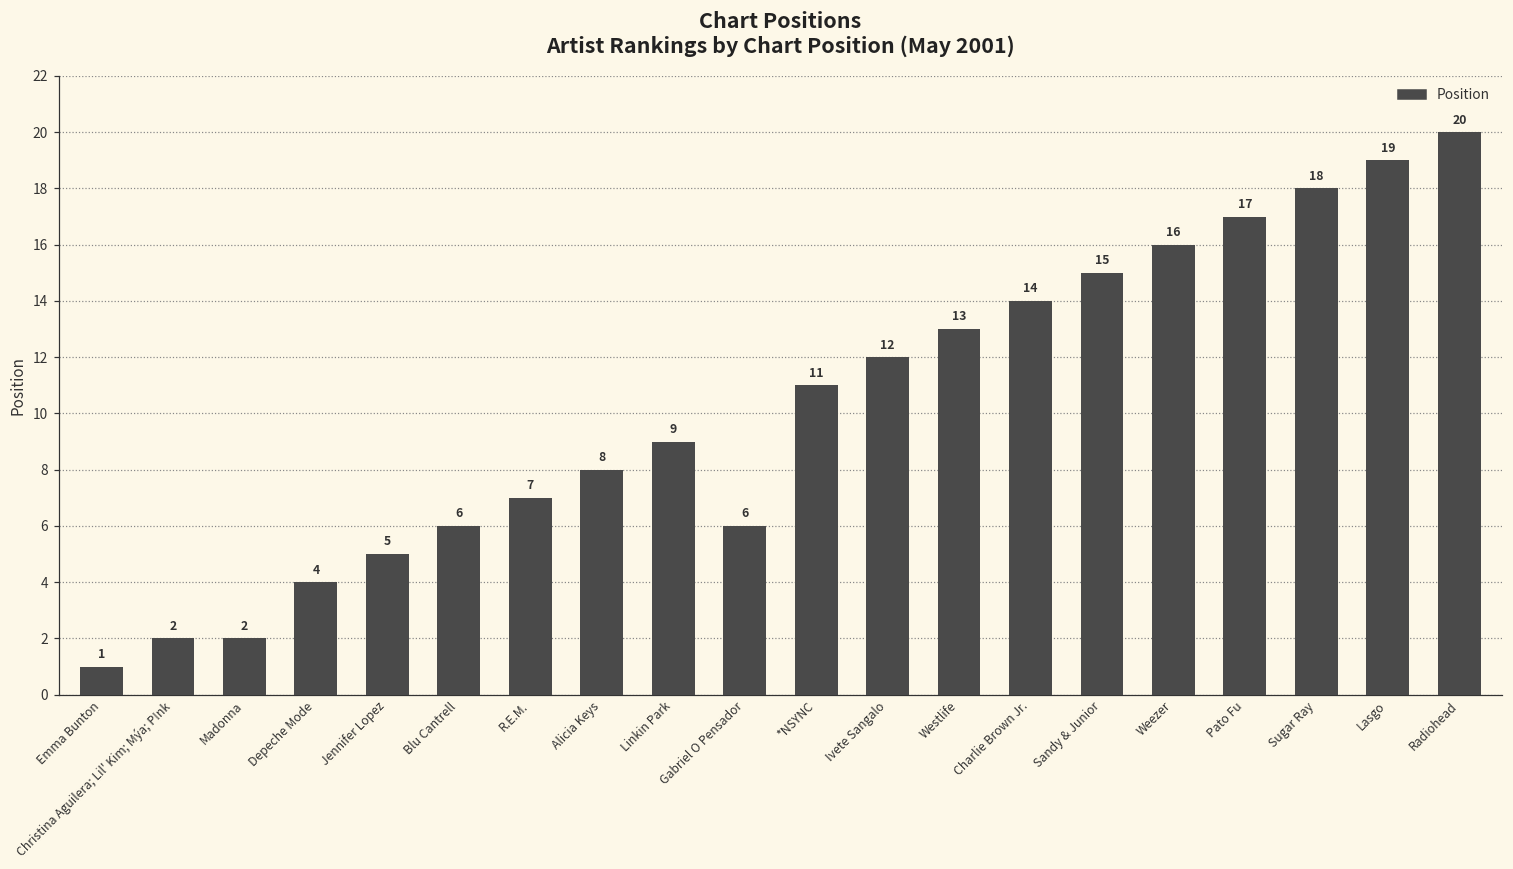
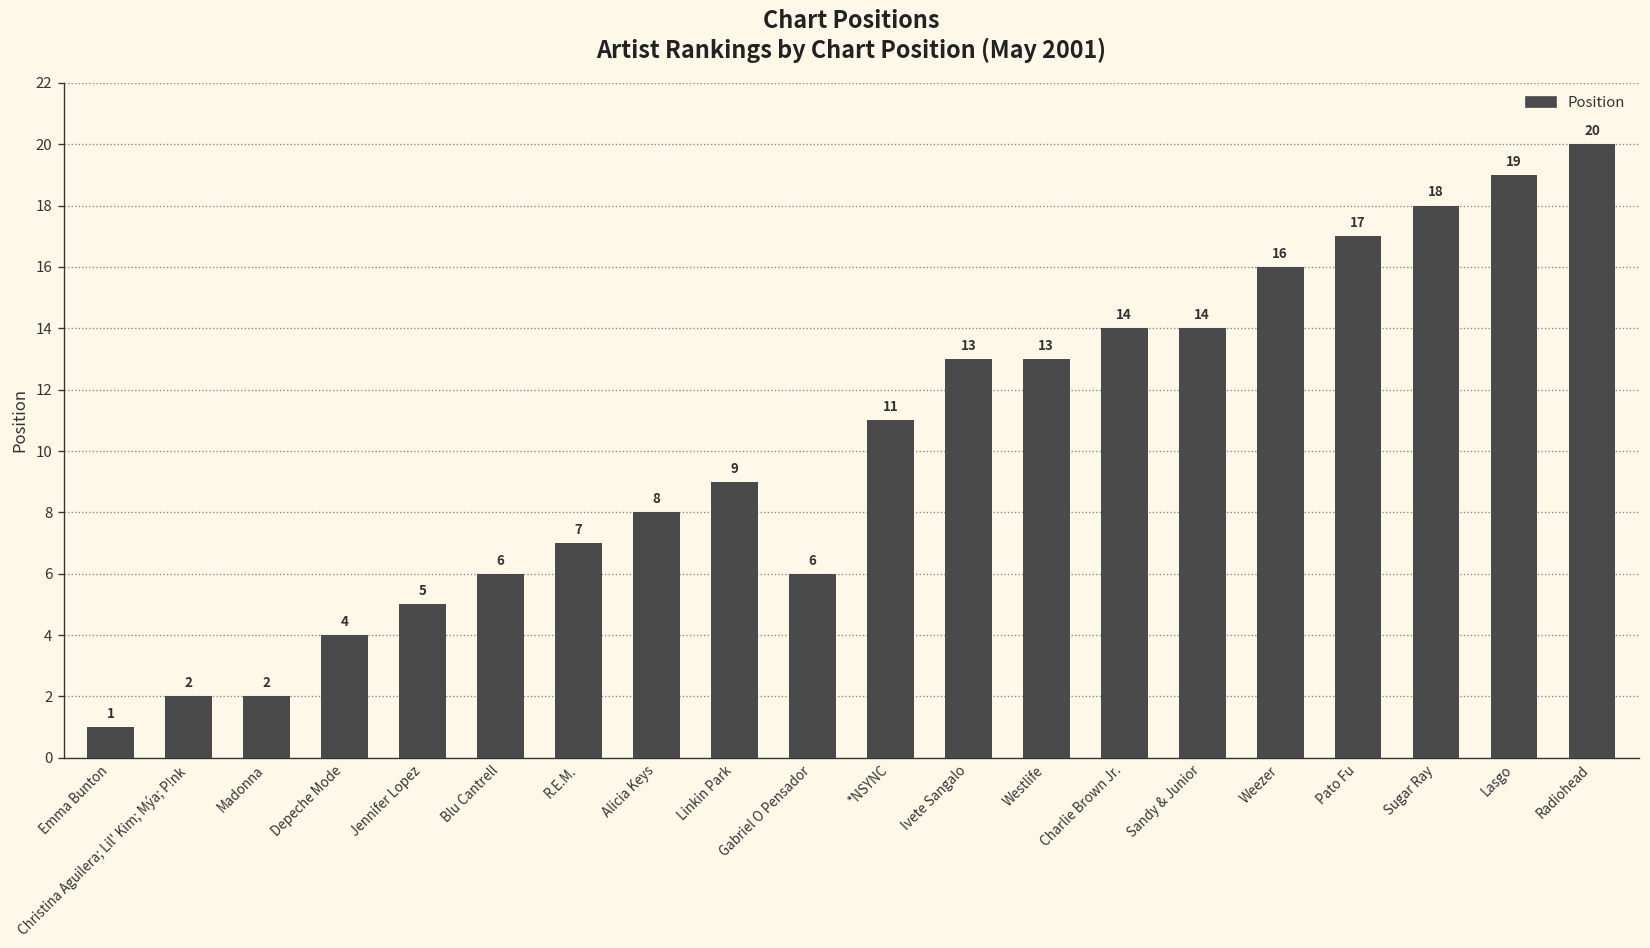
Ivete Sangalo: 12 -> 13
Sandy & Junior: 15 -> 14
